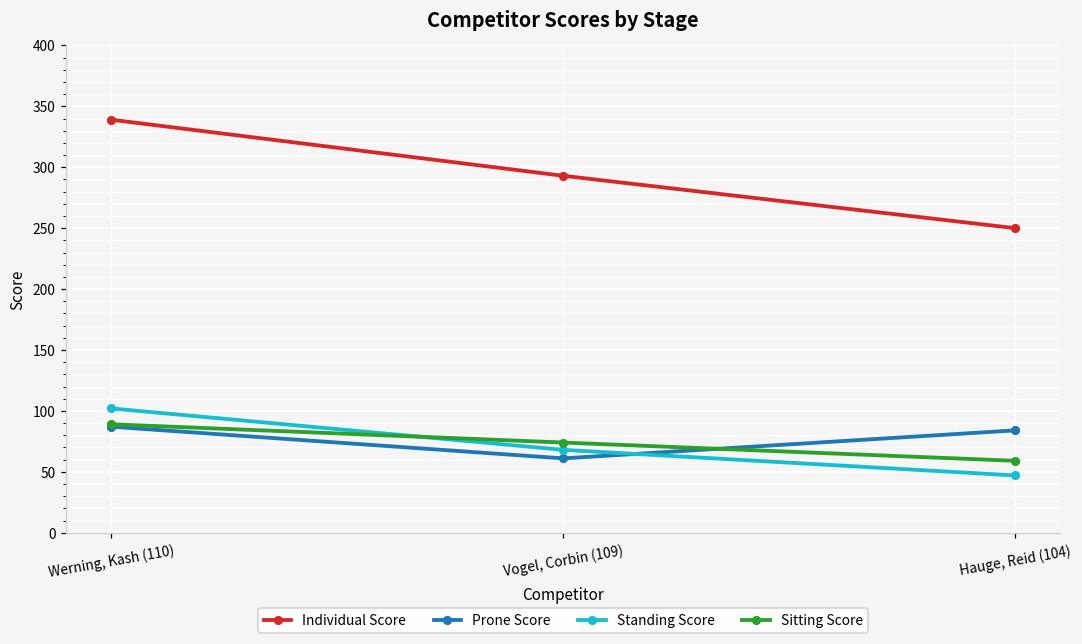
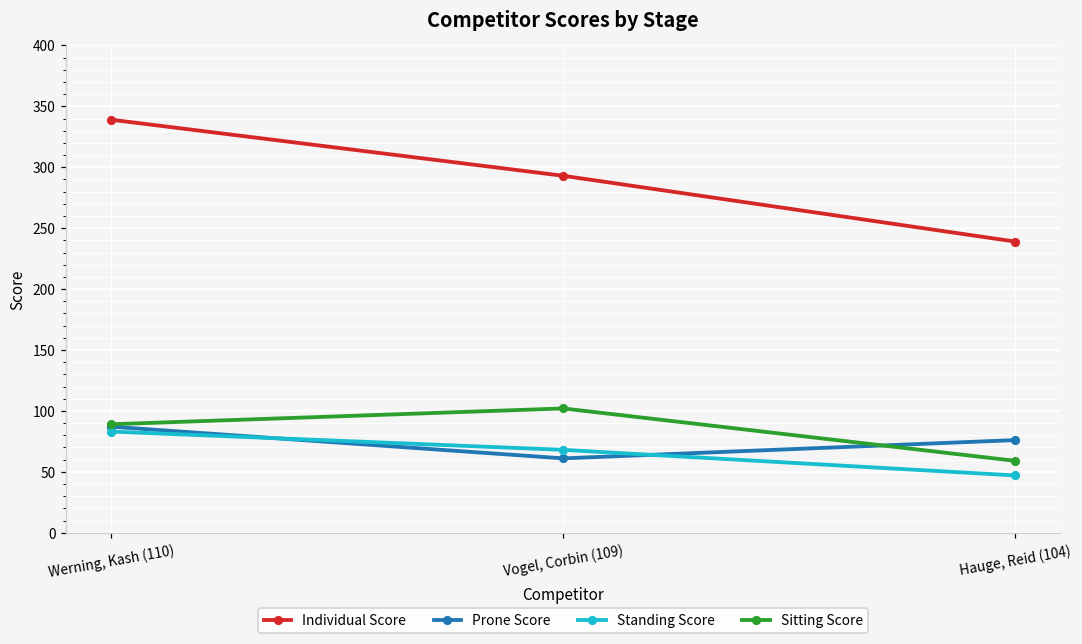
Standing Score, Werning, Kash (110): 102 -> 83
Sitting Score, Vogel, Corbin (109): 74 -> 102
Individual Score, Hauge, Reid (104): 250 -> 239
Prone Score, Hauge, Reid (104): 84 -> 76
